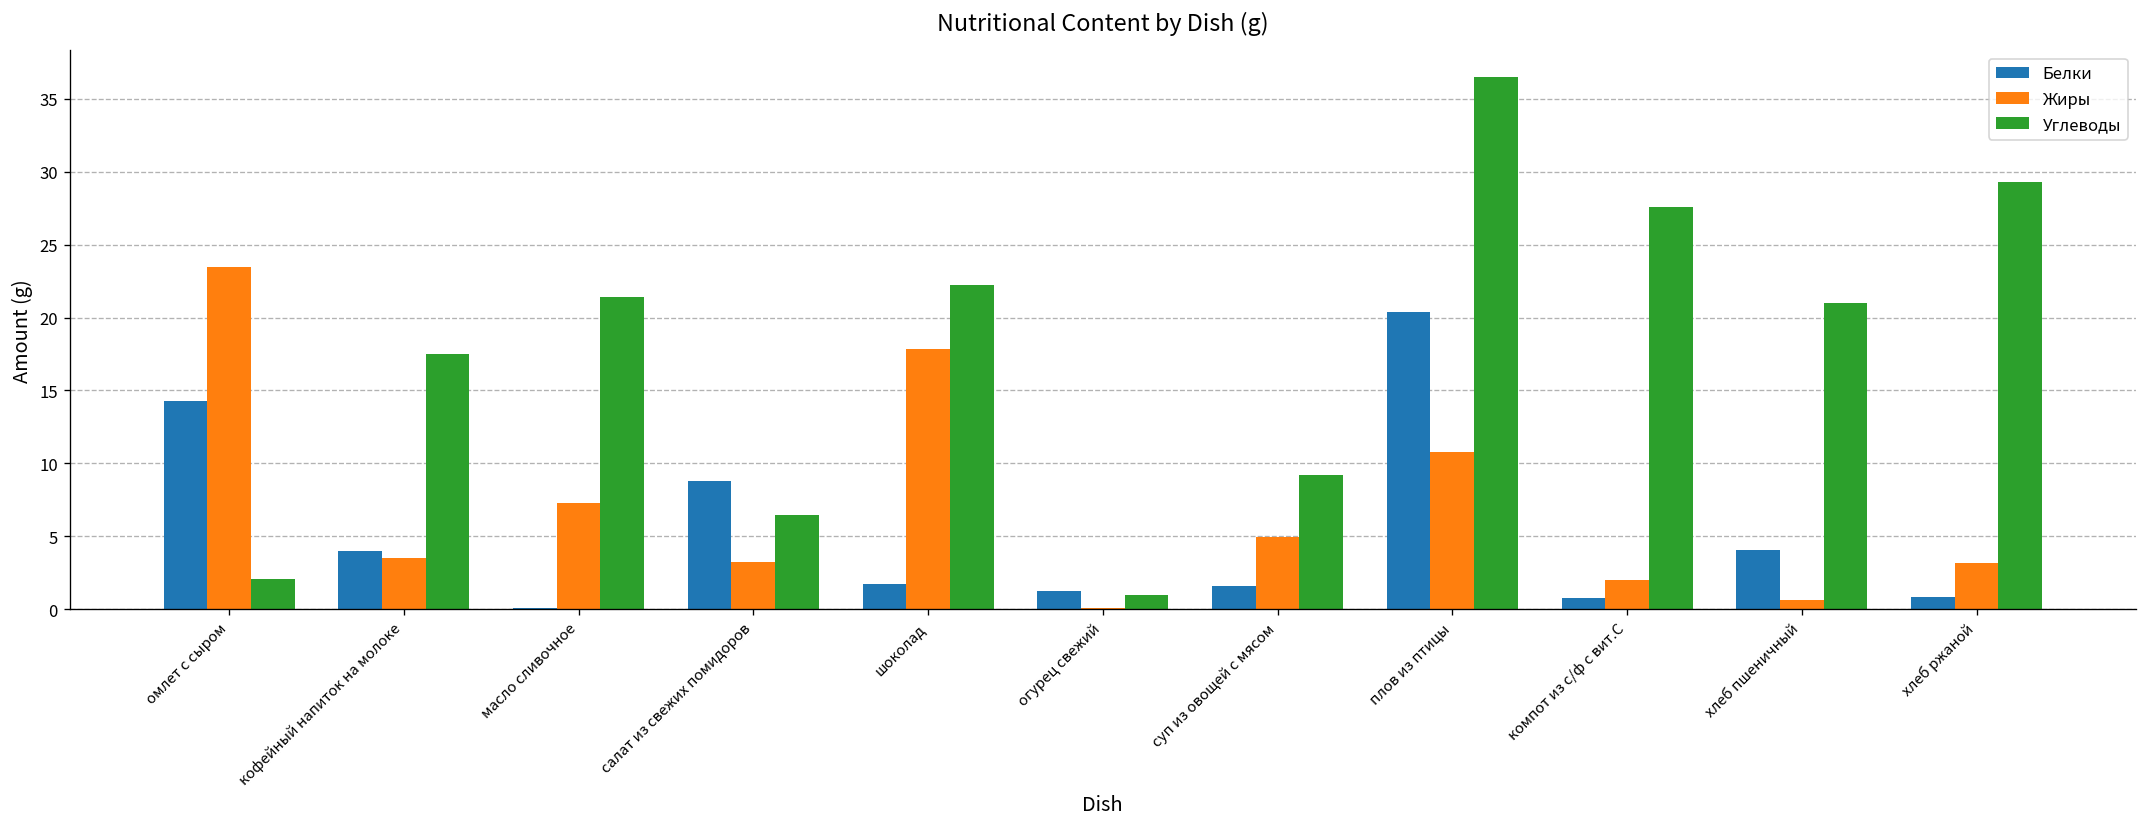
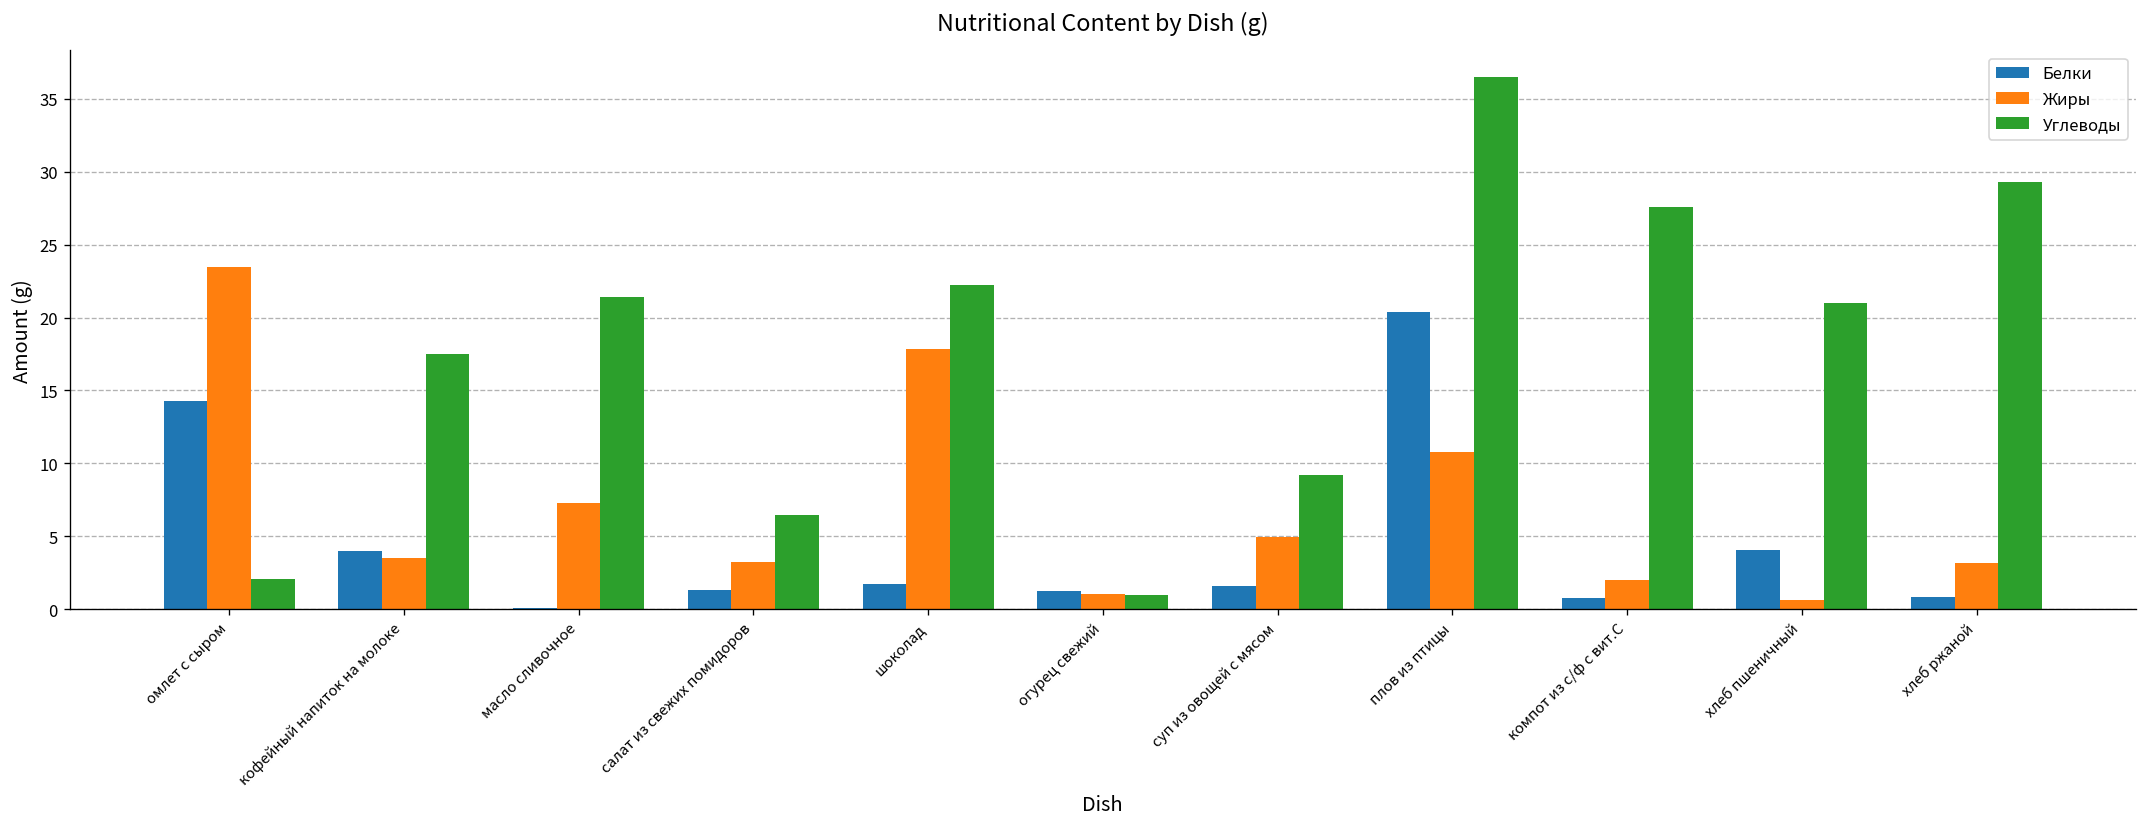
Белки, салат из свежих помидоров: 8.8 -> 1.3
Жиры, огурец свежий: 0.1 -> 1.0
